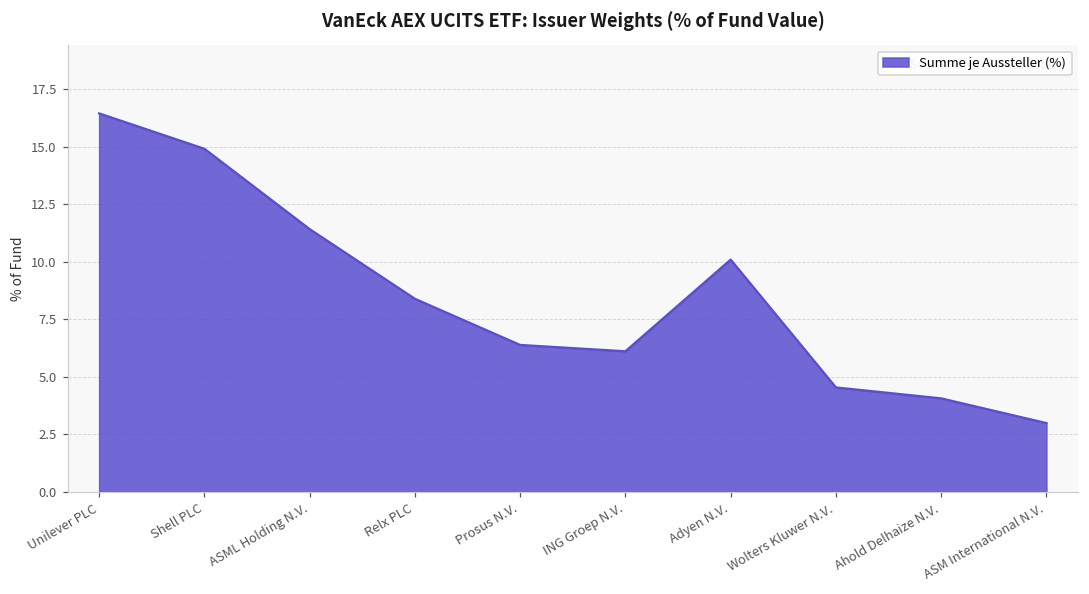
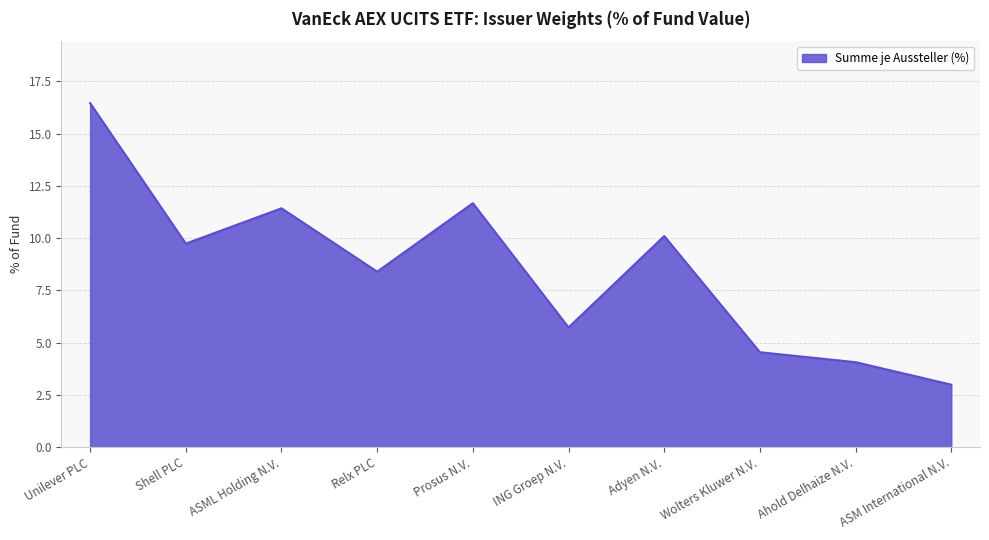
Shell PLC: 14.9 -> 9.7
Prosus N.V.: 6.4 -> 11.7
ING Groep N.V.: 6.1 -> 5.7
